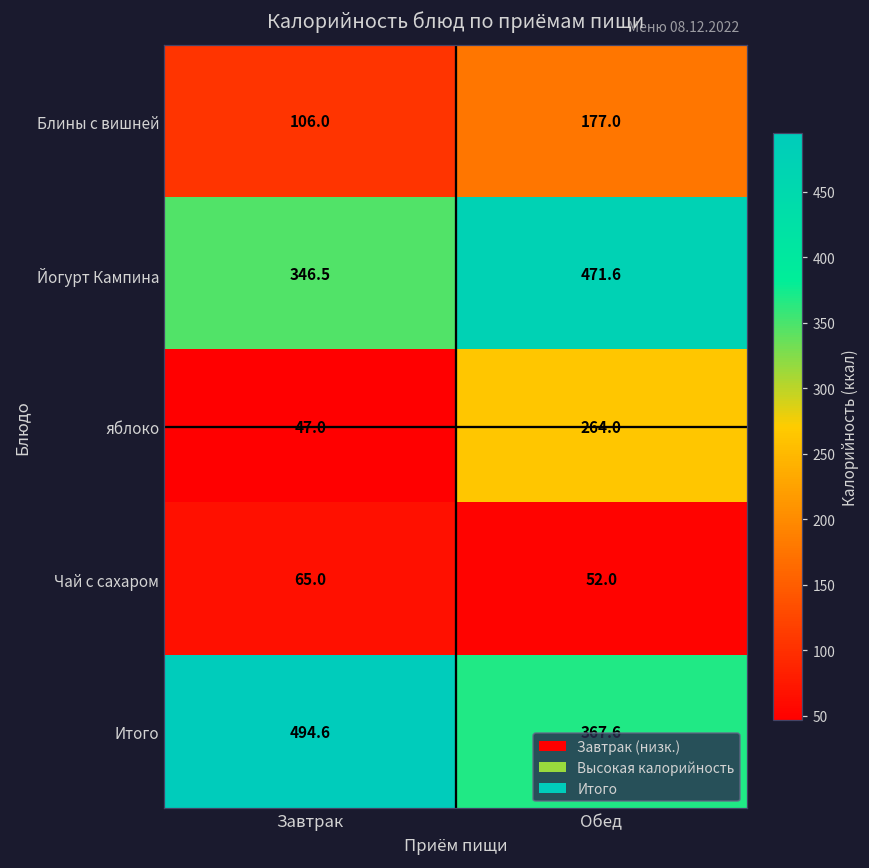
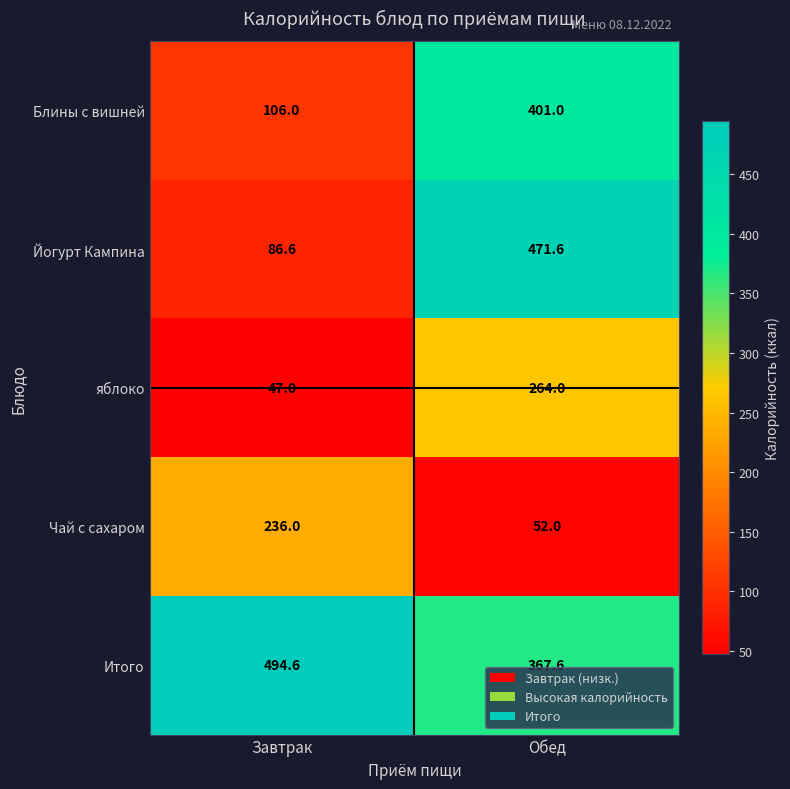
Блины с вишней, Обед: 177.0 -> 401.0
Йогурт Кампина, Завтрак: 346.5 -> 86.6
Чай с сахаром, Завтрак: 65.0 -> 236.0
